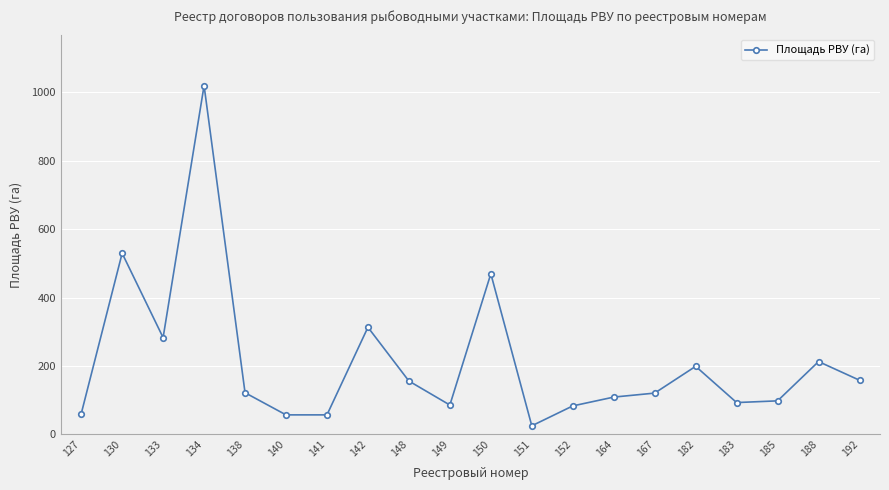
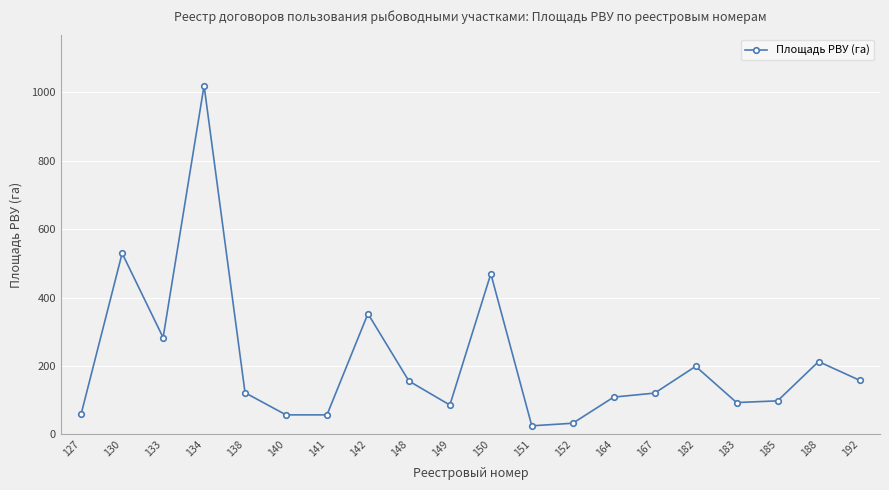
142: 310 -> 350
152: 80 -> 30
